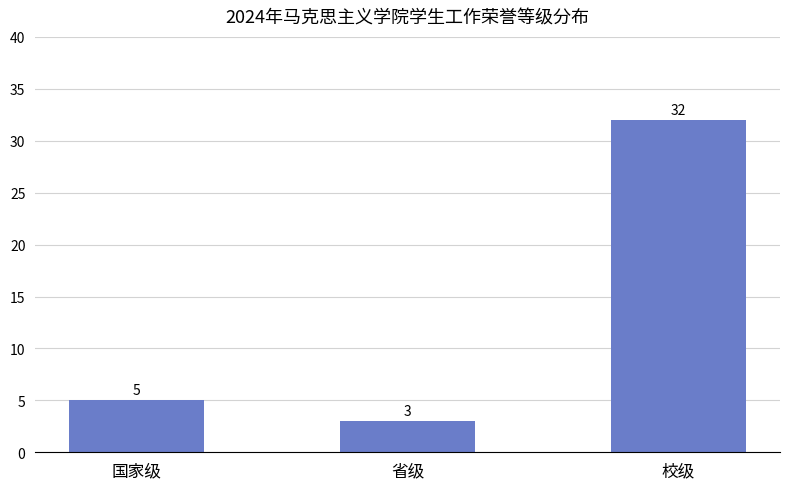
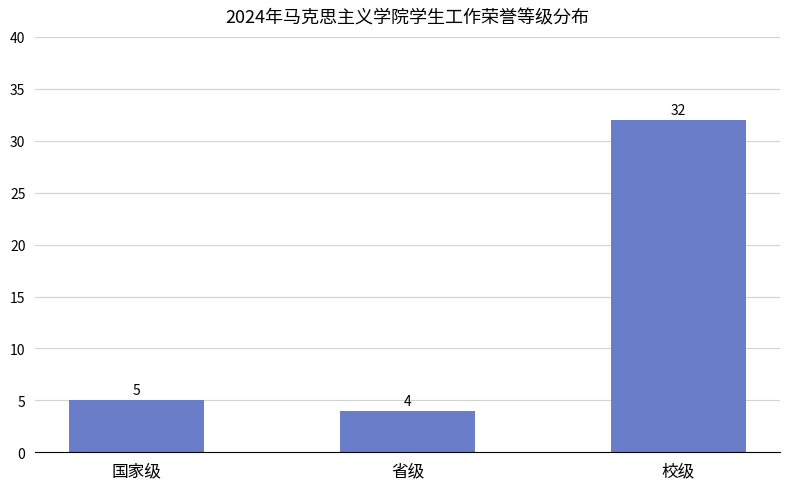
省级: 3 -> 4
